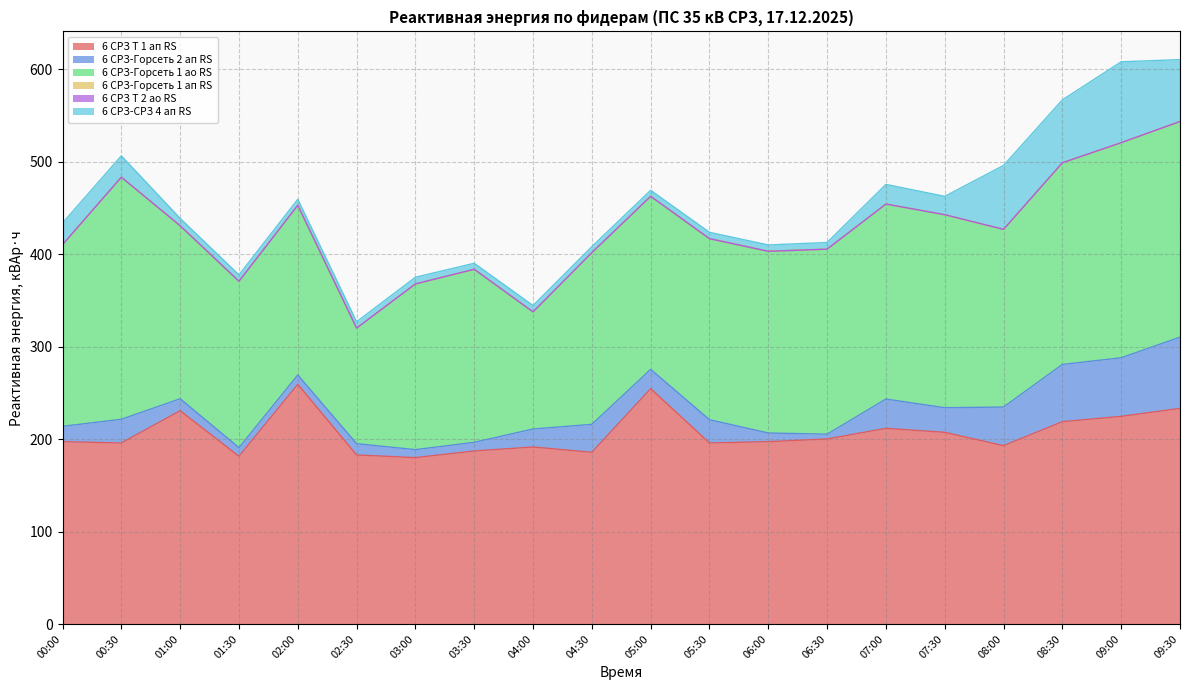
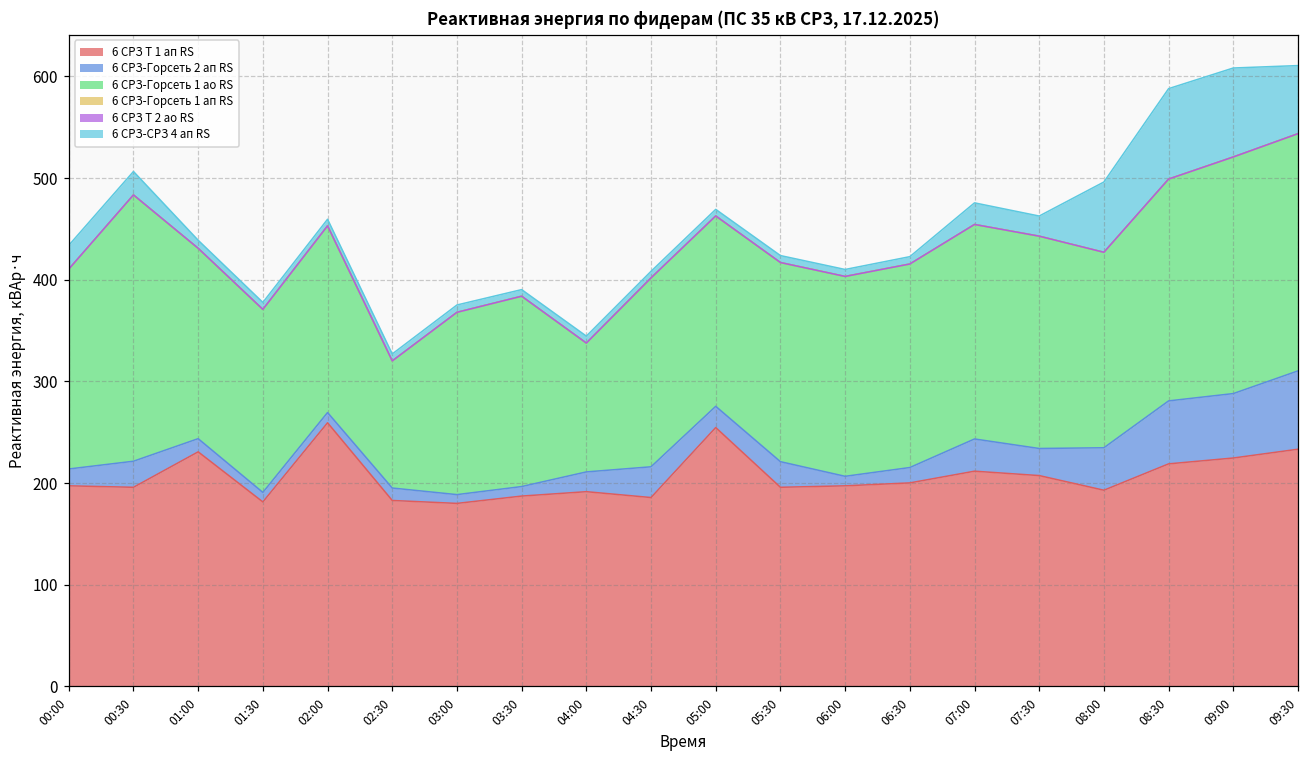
6 СРЗ-Горсеть 2 ап RS, 06:30: 10 -> 20
6 СРЗ-СРЗ 4 ап RS, 08:30: 70 -> 90
